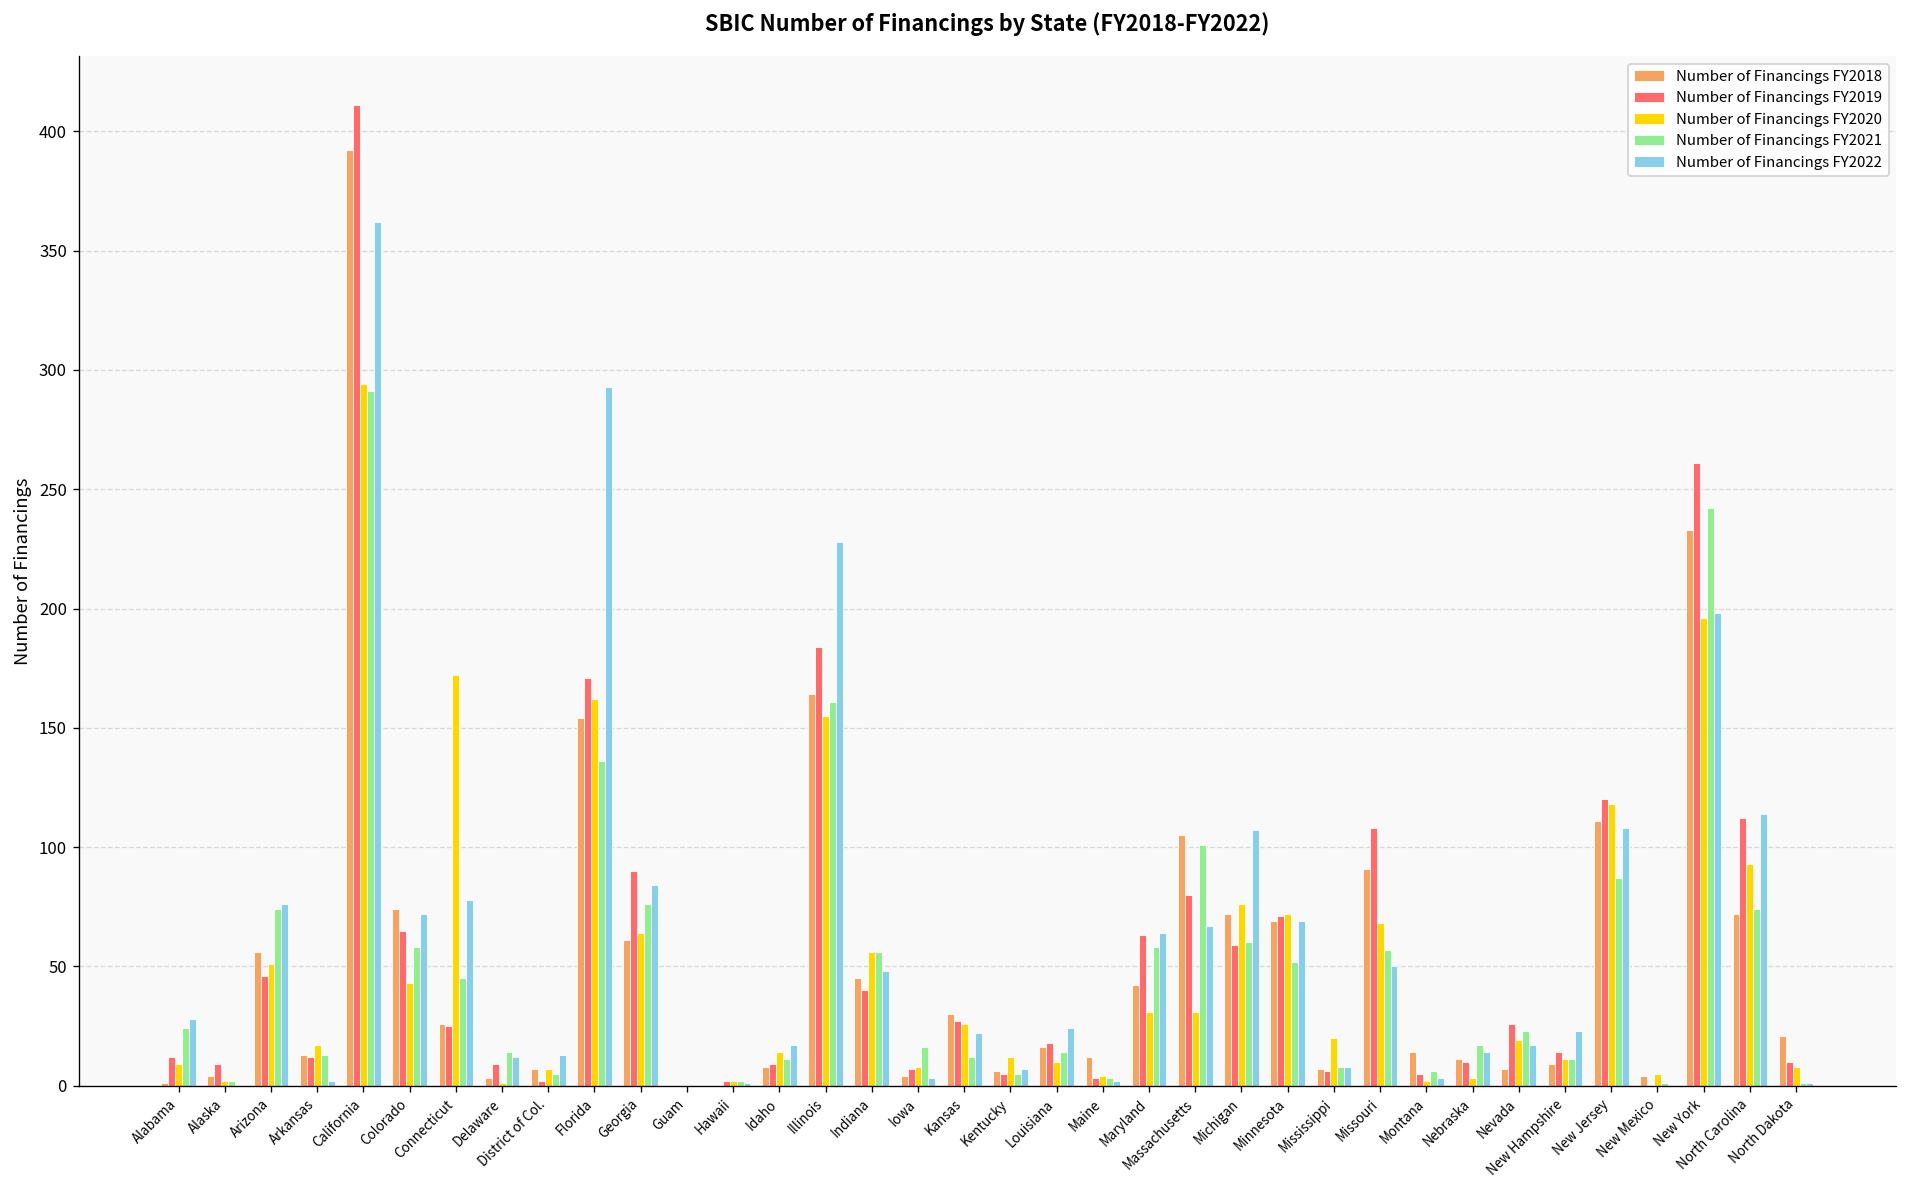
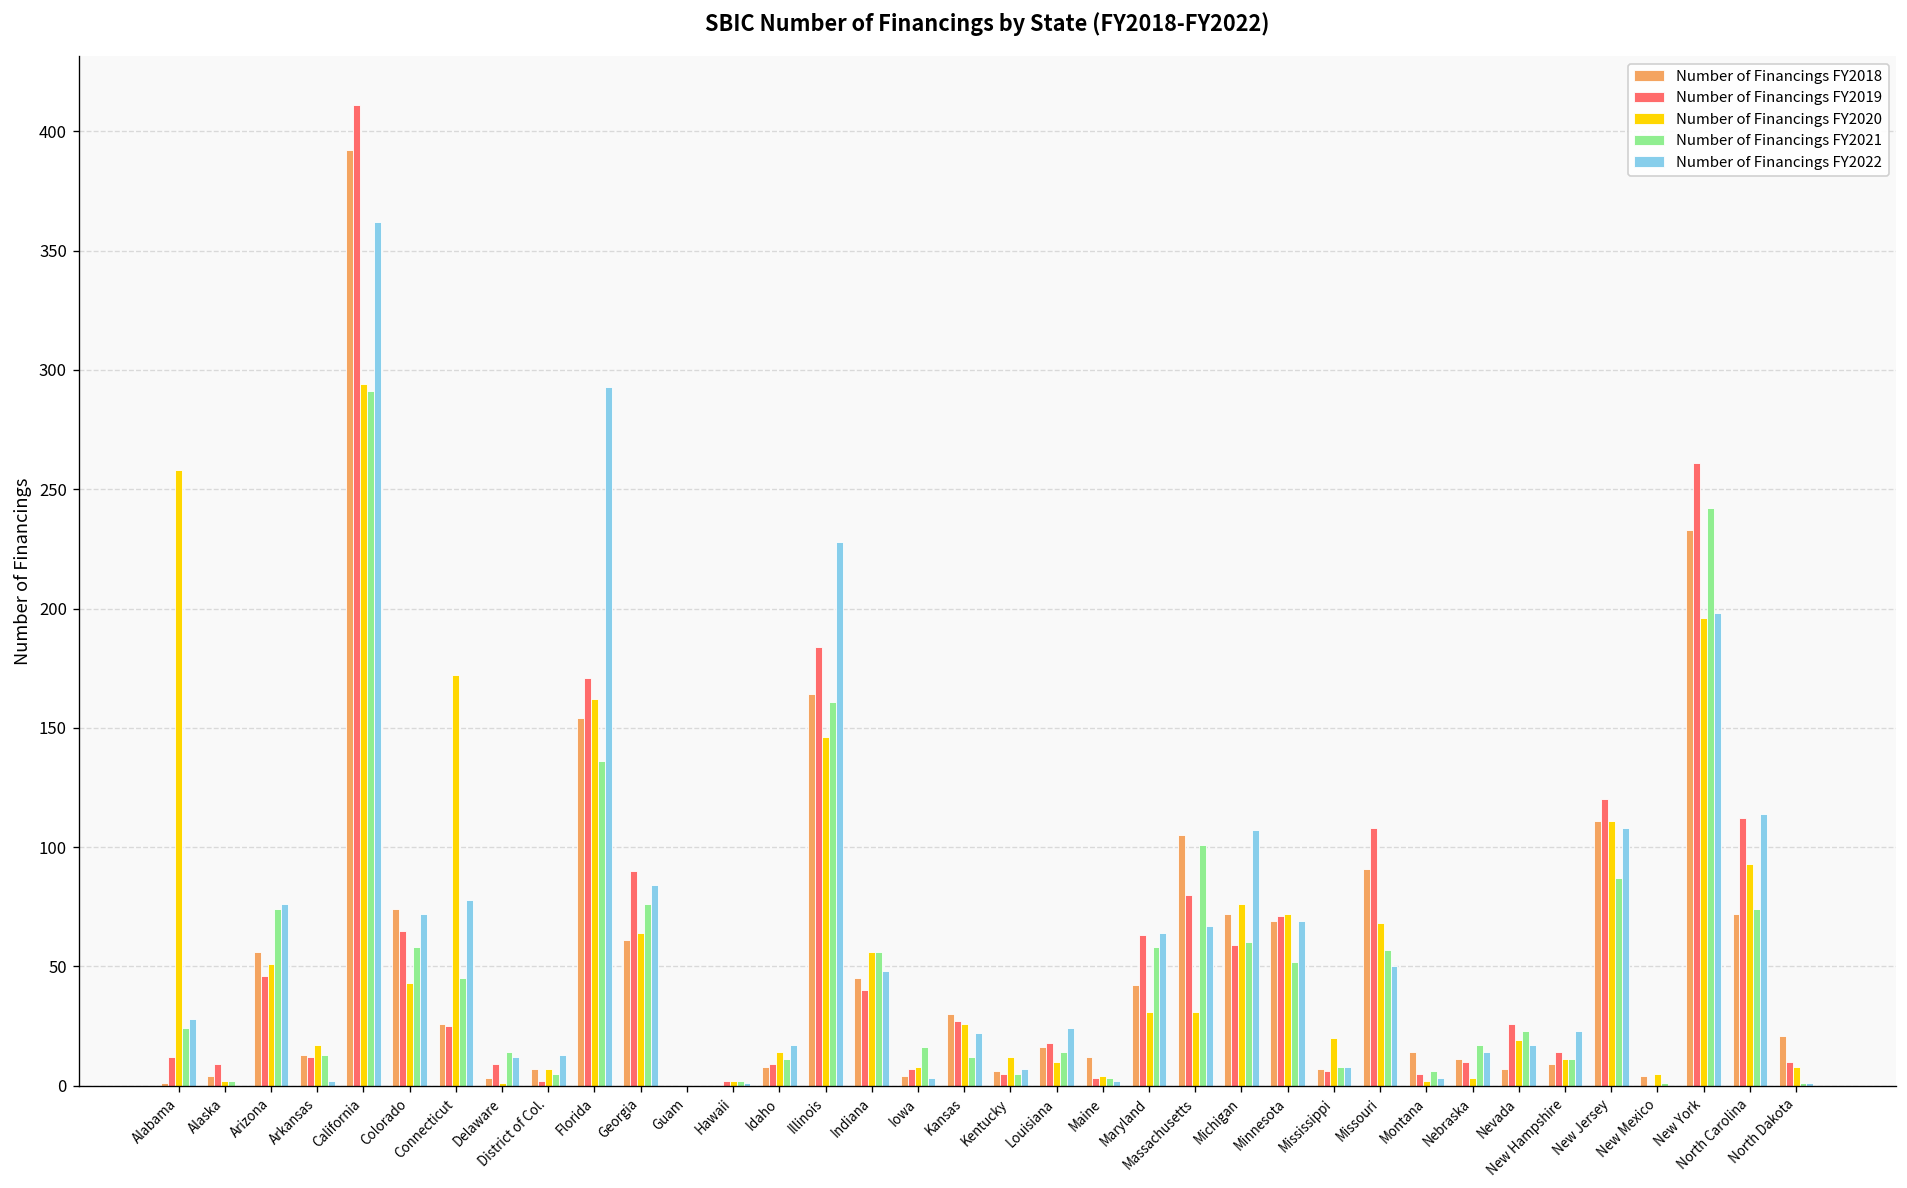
Number of Financings FY2020, Alabama: 9 -> 258
Number of Financings FY2020, Illinois: 155 -> 146
Number of Financings FY2020, New Jersey: 118 -> 111
